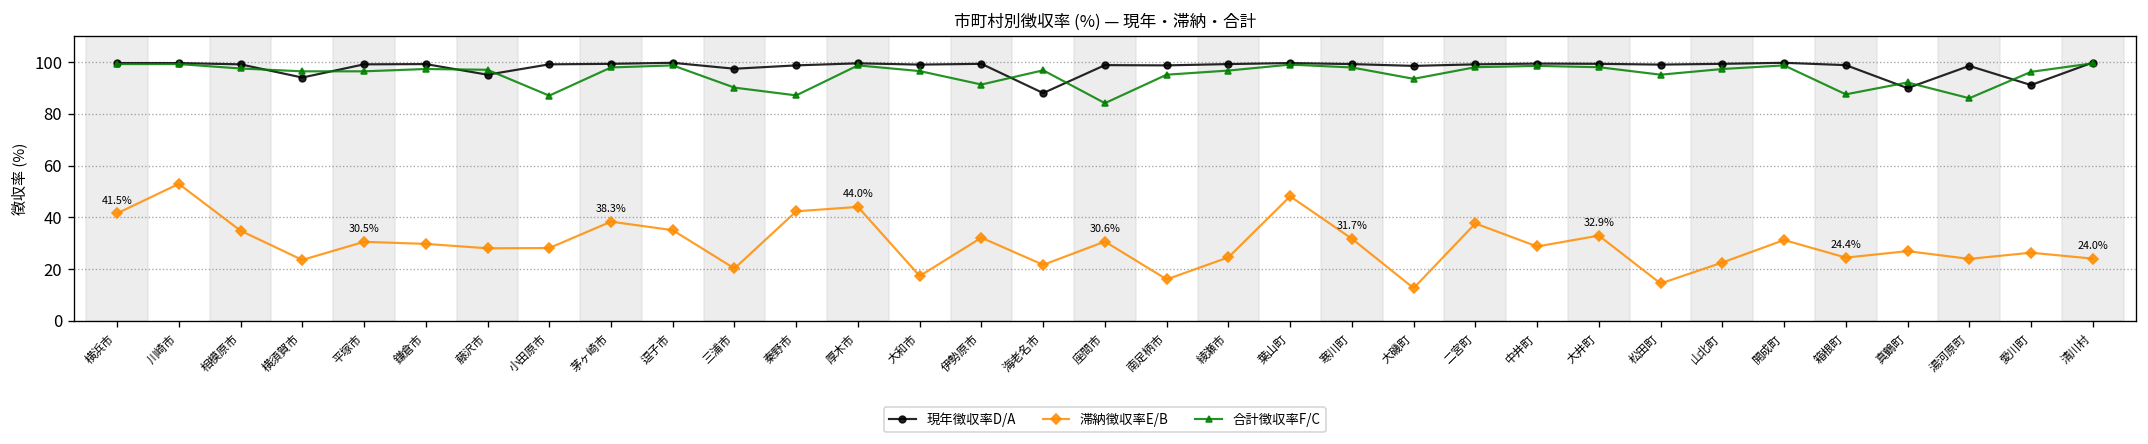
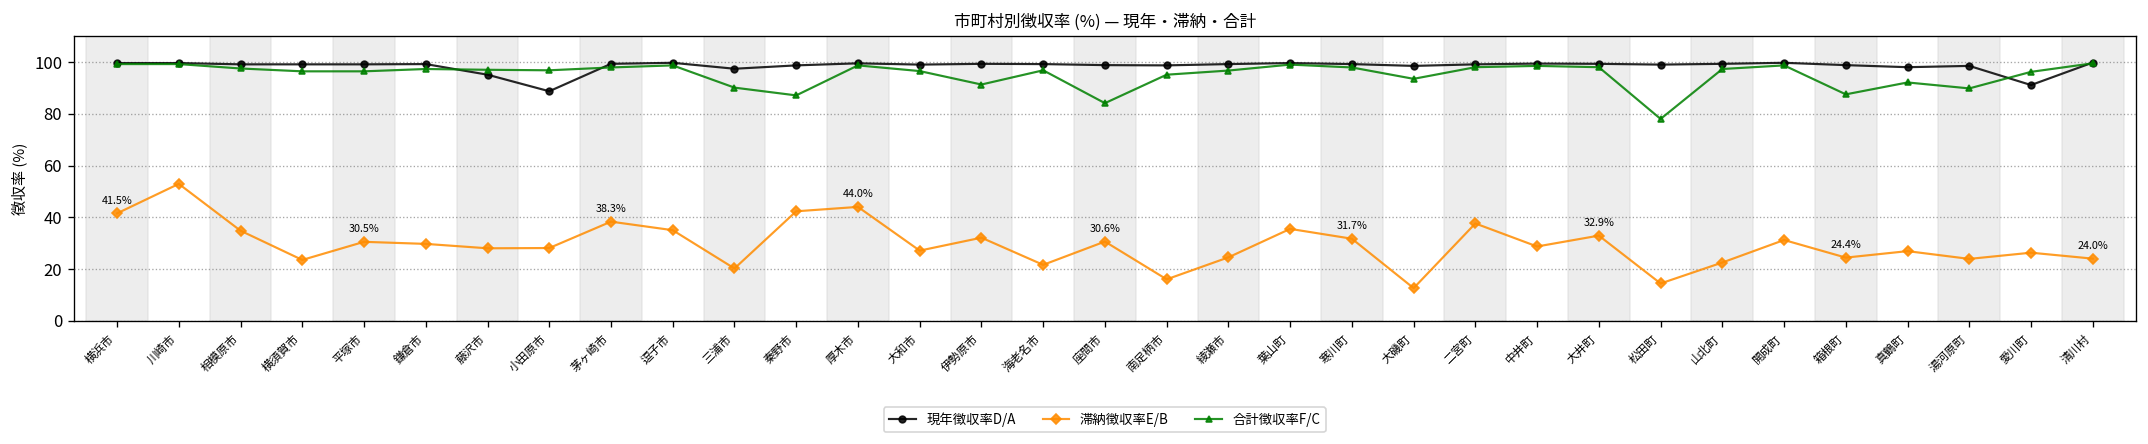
現年徴収率D/A, 横須賀市: 94 -> 99
現年徴収率D/A, 小田原市: 99 -> 89
合計徴収率F/C, 小田原市: 87 -> 97
滞納徴収率E/B, 大和市: 17 -> 27
現年徴収率D/A, 海老名市: 88 -> 99
滞納徴収率E/B, 葉山町: 48 -> 36
合計徴収率F/C, 松田町: 95 -> 78
現年徴収率D/A, 真鶴町: 90 -> 98
合計徴収率F/C, 湯河原町: 86 -> 90
